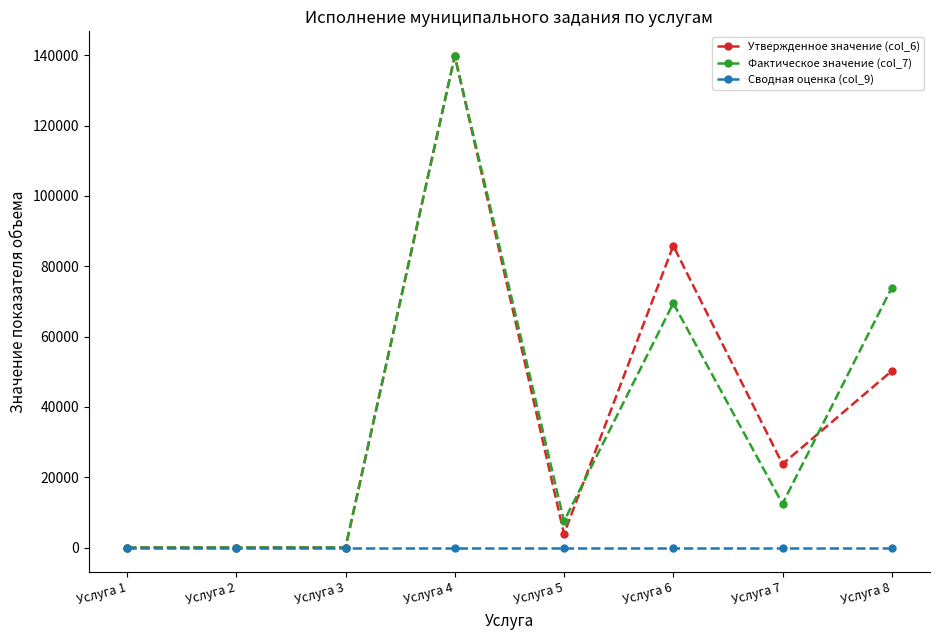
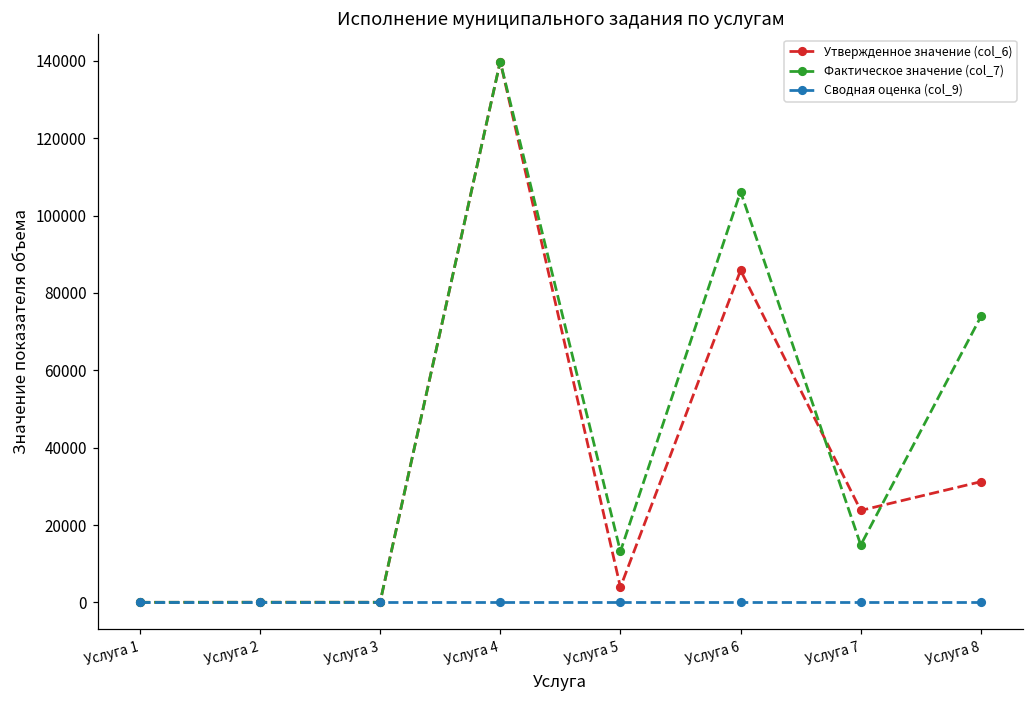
Фактическое значение (col_7), Услуга 5: 7000 -> 13000
Фактическое значение (col_7), Услуга 6: 69000 -> 106000
Фактическое значение (col_7), Услуга 7: 12000 -> 15000
Утвержденное значение (col_6), Услуга 8: 50000 -> 31000
